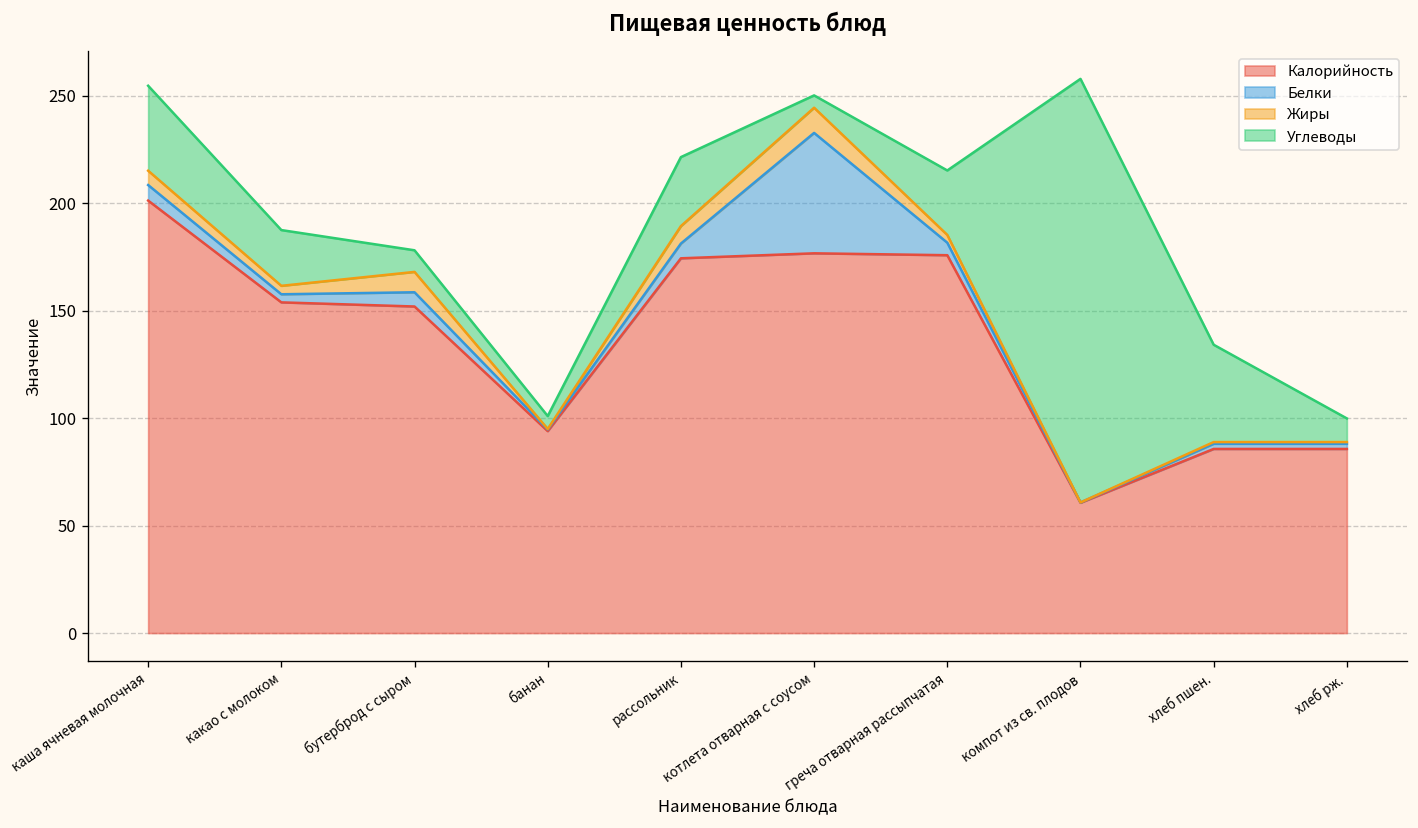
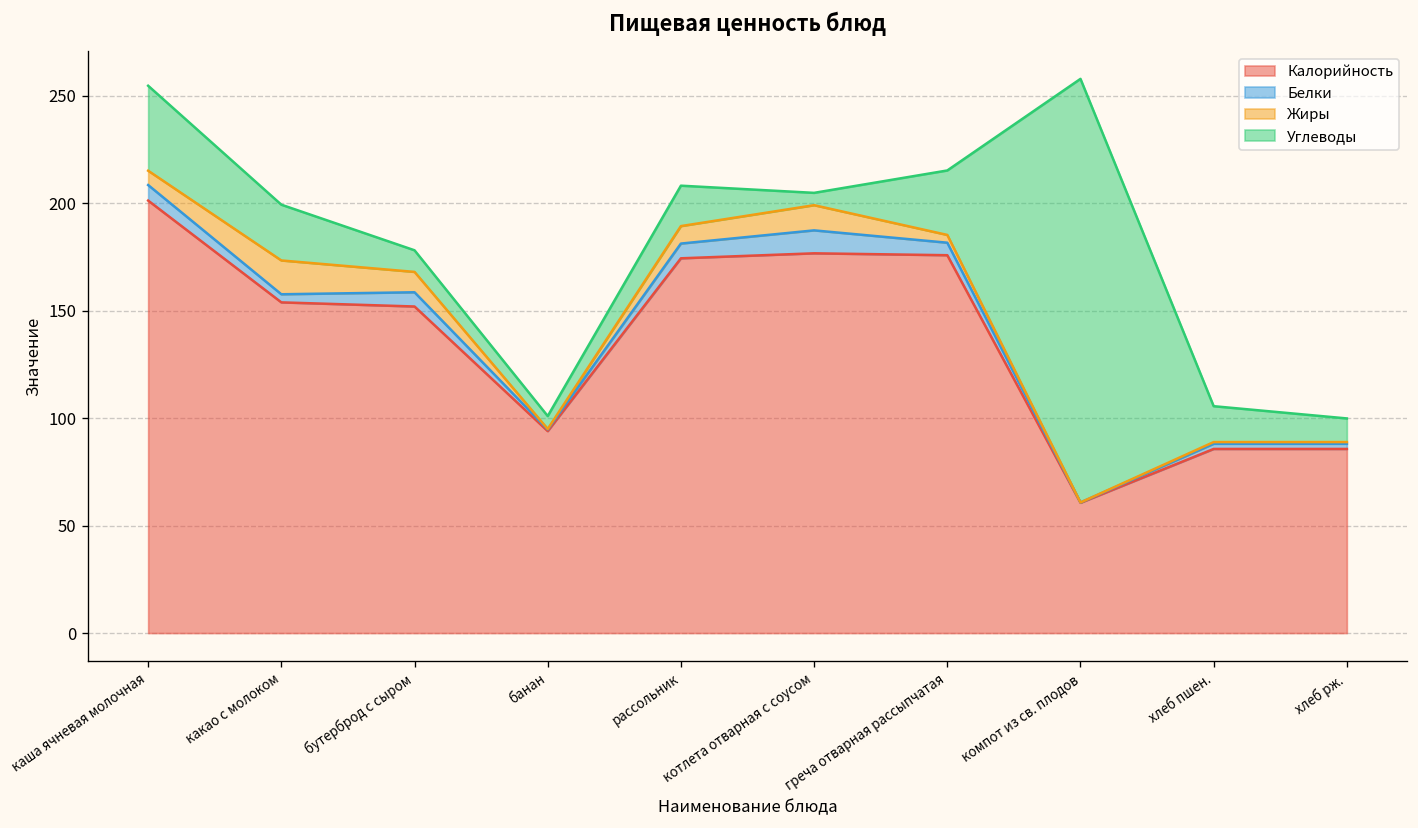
Жиры, какао с молоком: 4 -> 16
Углеводы, рассольник: 32 -> 19
Белки, котлета отварная с соусом: 56 -> 11
Углеводы, хлеб пшен.: 45 -> 17
